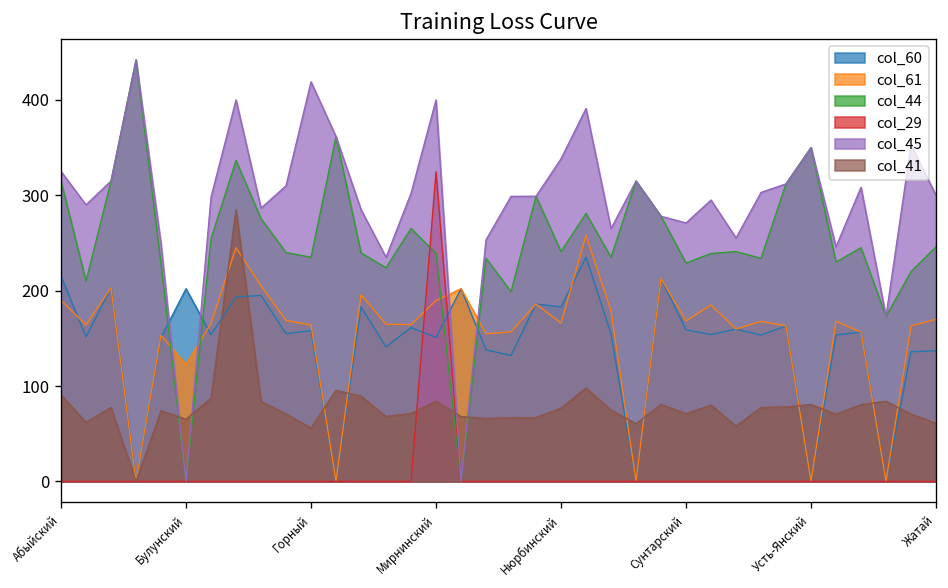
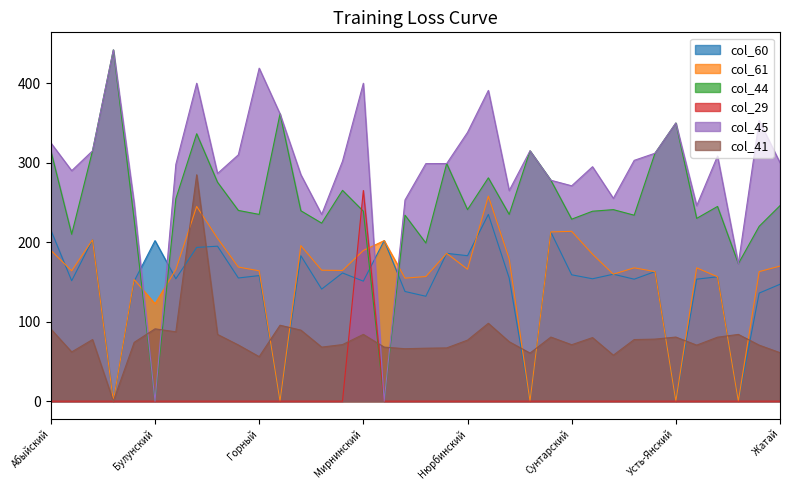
col_41, Булунский: 70 -> 90
col_29, Мирнинский: 320 -> 270
col_61, Сунтарский: 170 -> 210
col_60, Жатай: 140 -> 150
